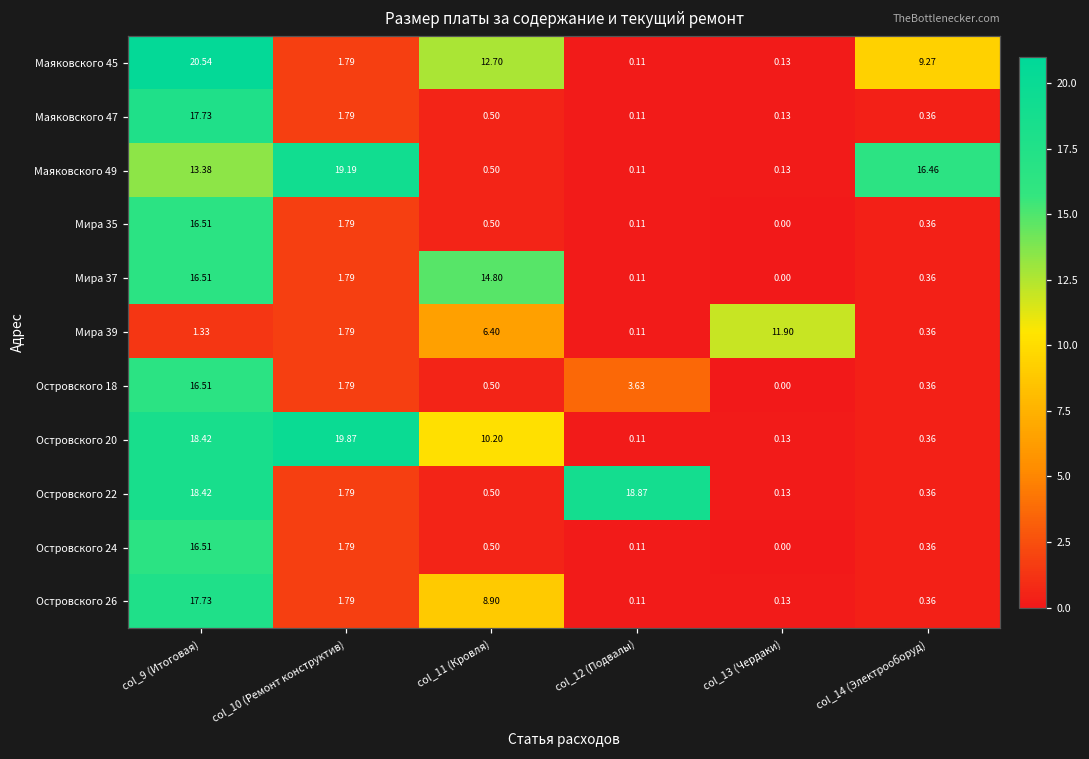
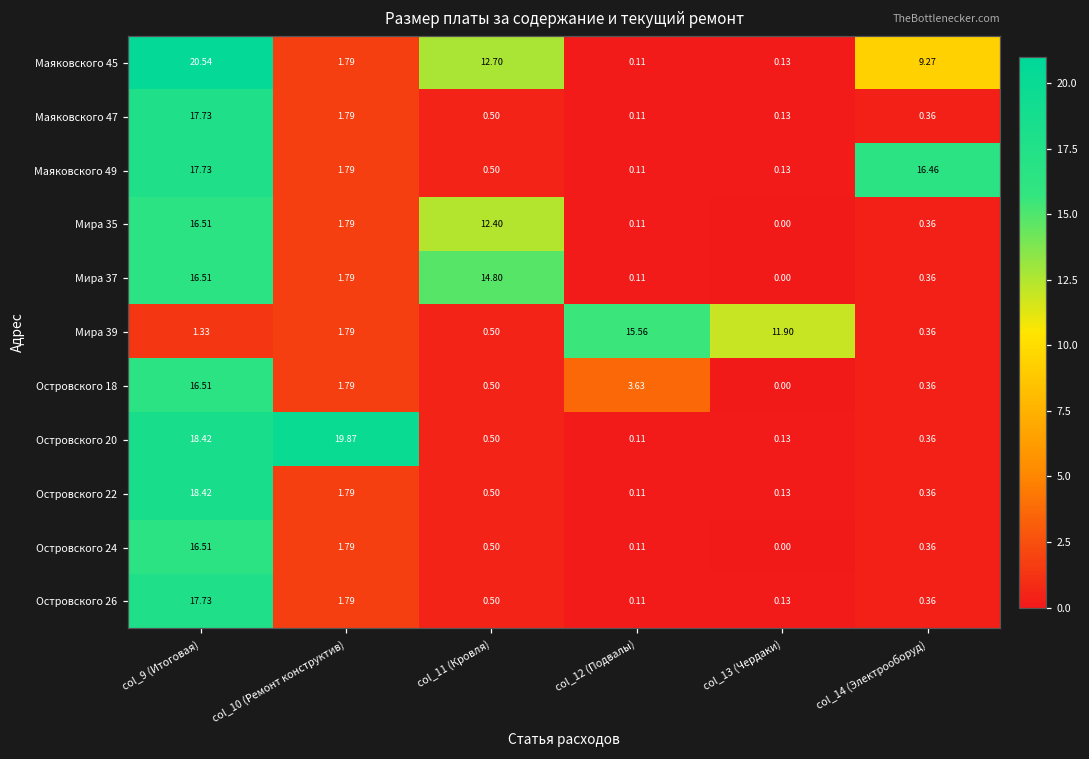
Маяковского 49, col_9 (Итоговая): 13.38 -> 17.73
Маяковского 49, col_10 (Ремонт конструктив): 19.19 -> 1.79
Мира 35, col_11 (Кровля): 0.50 -> 12.40
Мира 39, col_11 (Кровля): 6.40 -> 0.50
Мира 39, col_12 (Подвалы): 0.11 -> 15.56
Островского 20, col_11 (Кровля): 10.20 -> 0.50
Островского 22, col_12 (Подвалы): 18.87 -> 0.11
Островского 26, col_11 (Кровля): 8.90 -> 0.50
